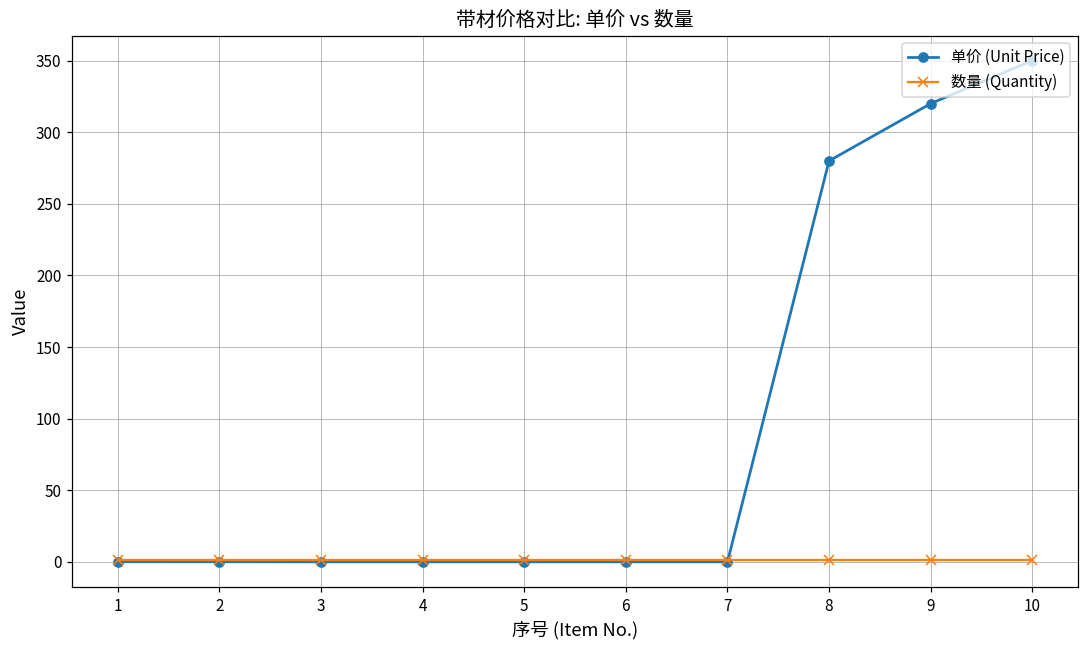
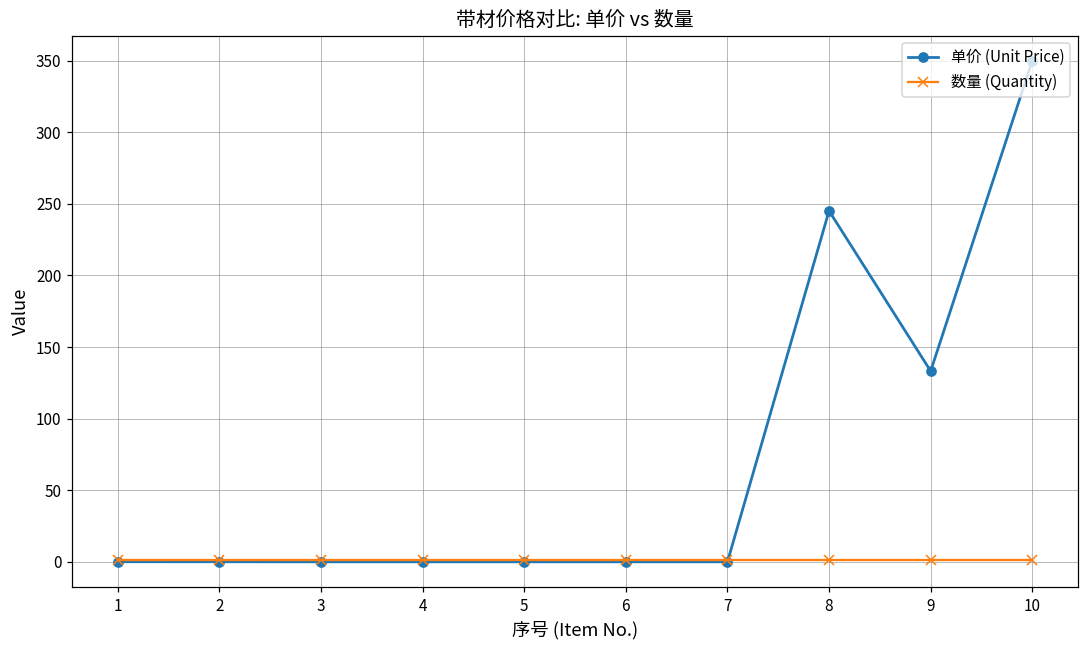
单价 (Unit Price), 8: 280 -> 245
单价 (Unit Price), 9: 320 -> 133
